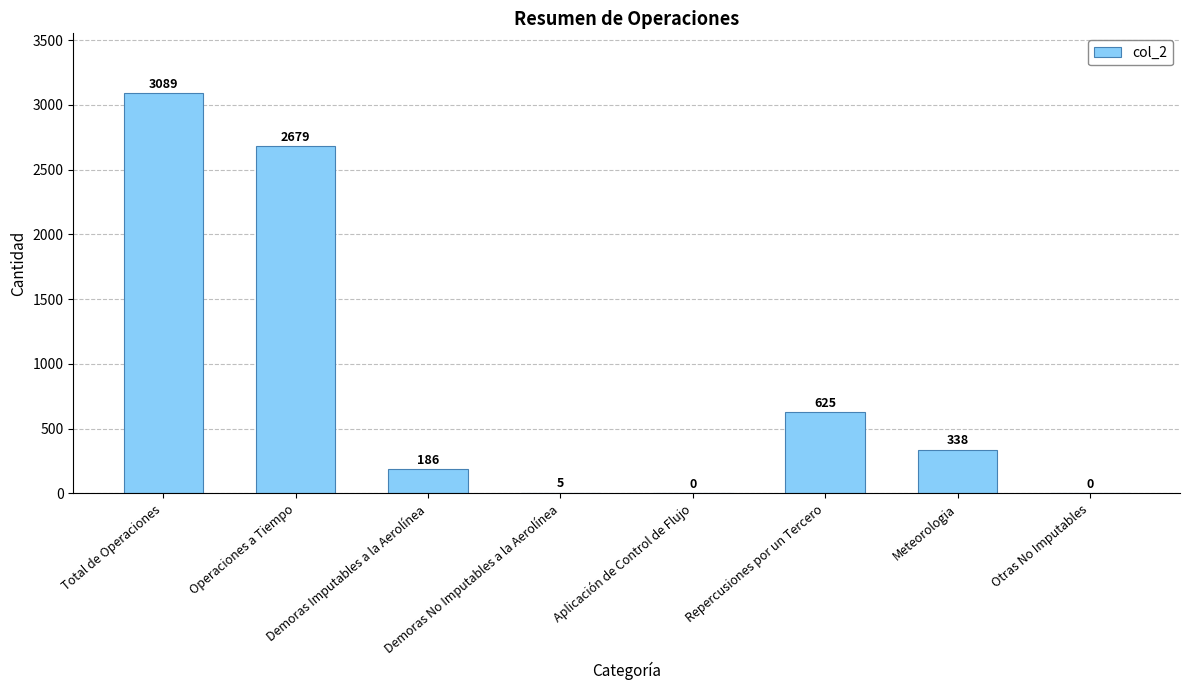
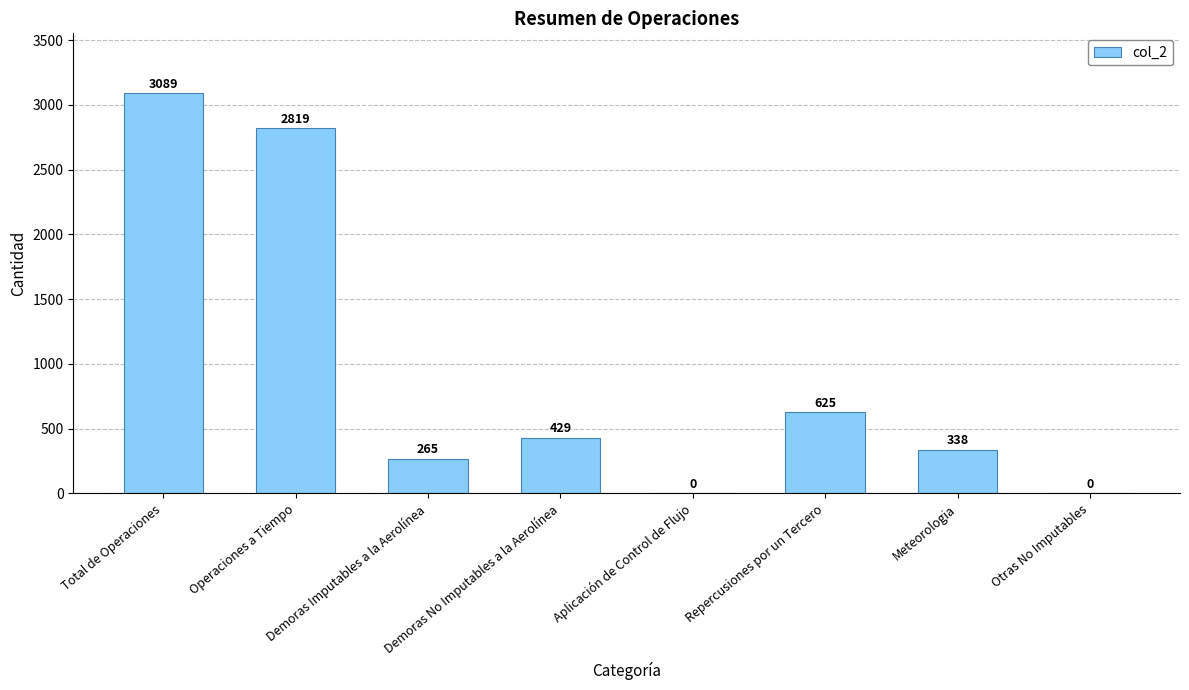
Operaciones a Tiempo: 2679 -> 2819
Demoras Imputables a la Aerolínea: 186 -> 265
Demoras No Imputables a la Aerolínea: 5 -> 429
